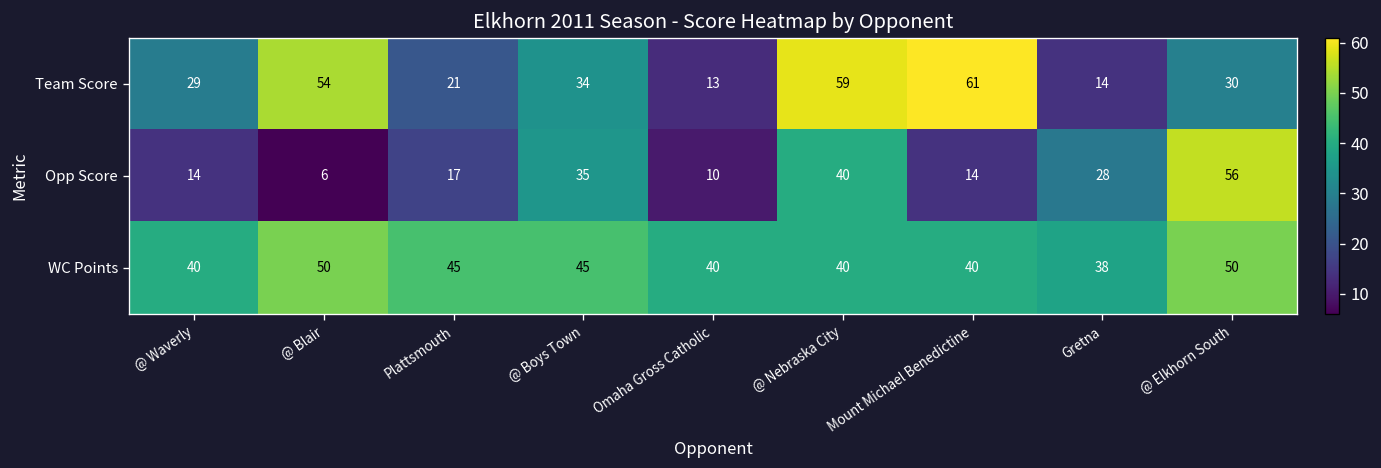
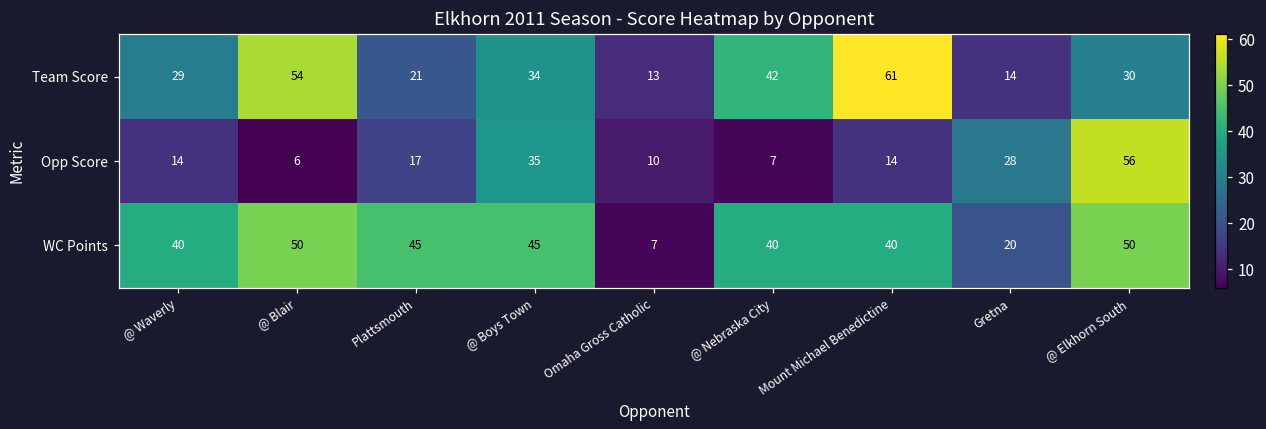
Team Score, @ Nebraska City: 59 -> 42
Opp Score, @ Nebraska City: 40 -> 7
WC Points, Omaha Gross Catholic: 40 -> 7
WC Points, Gretna: 38 -> 20
